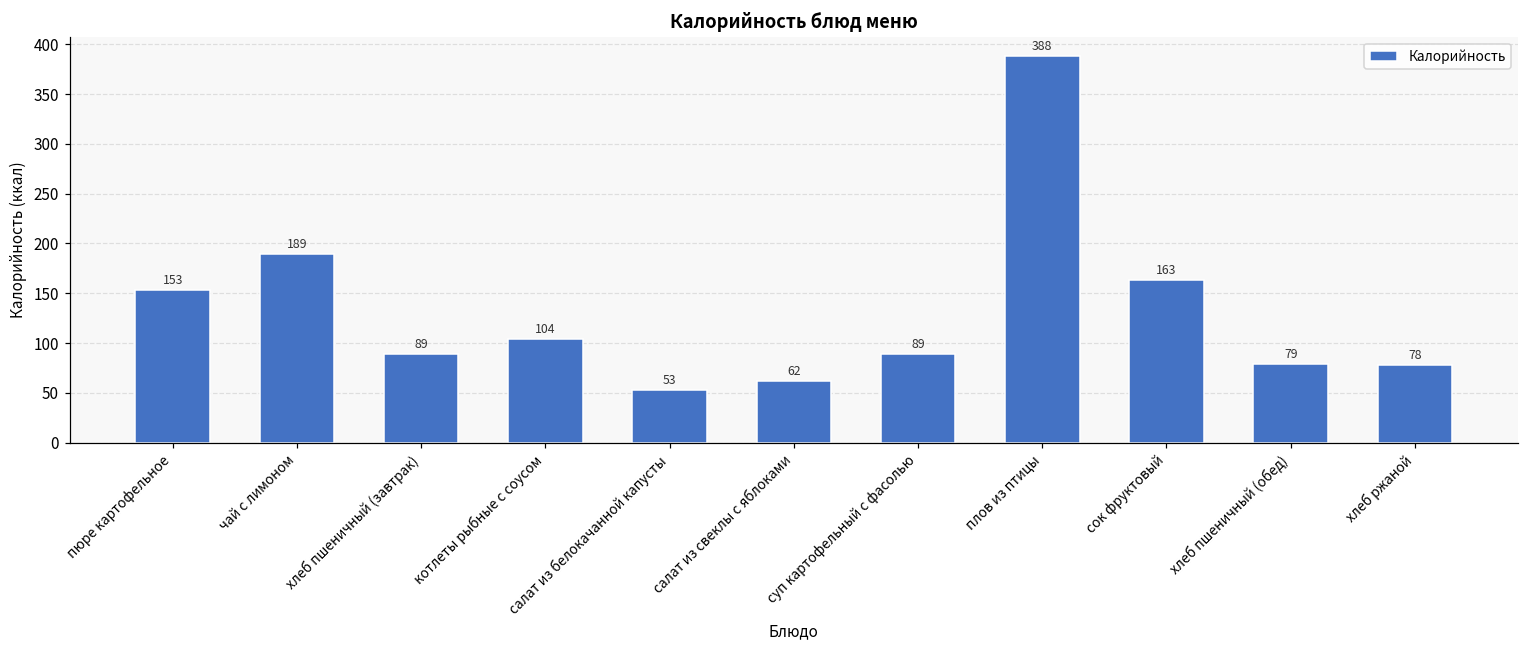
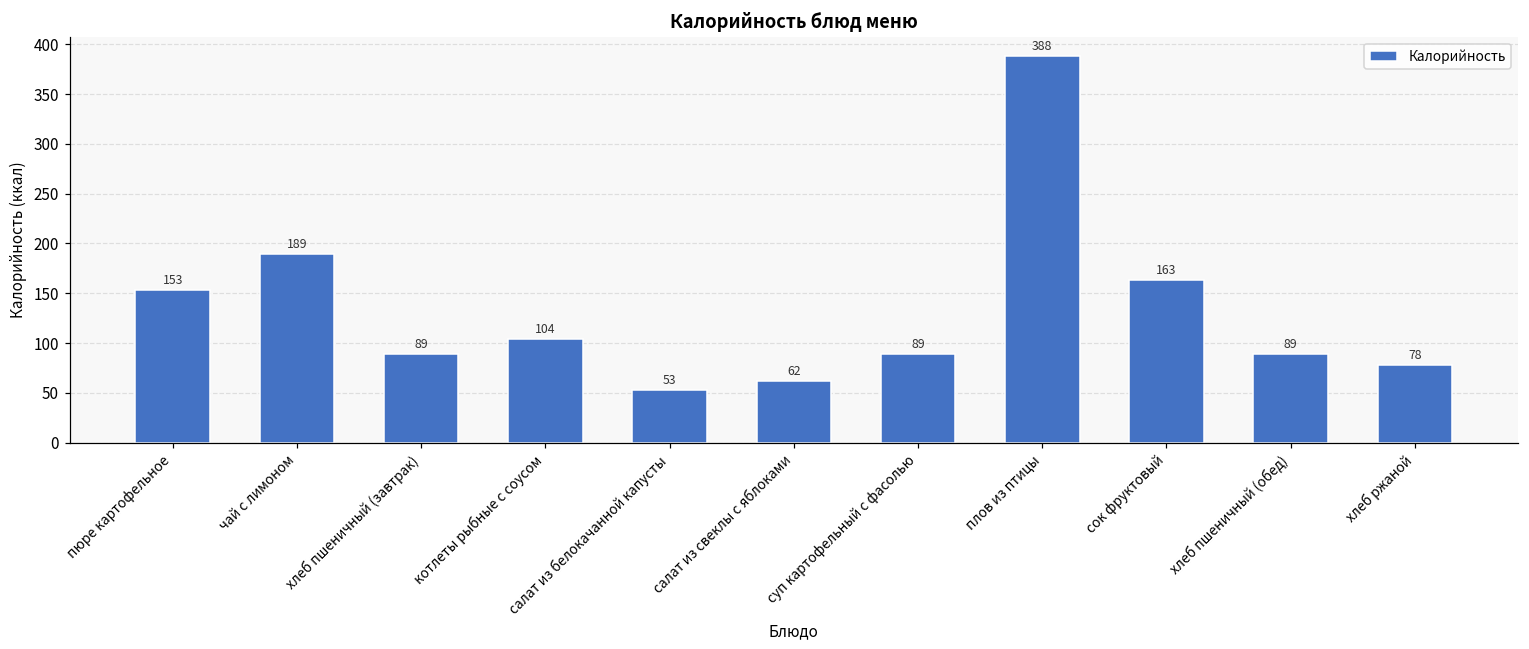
хлеб пшеничный (обед): 79 -> 89
